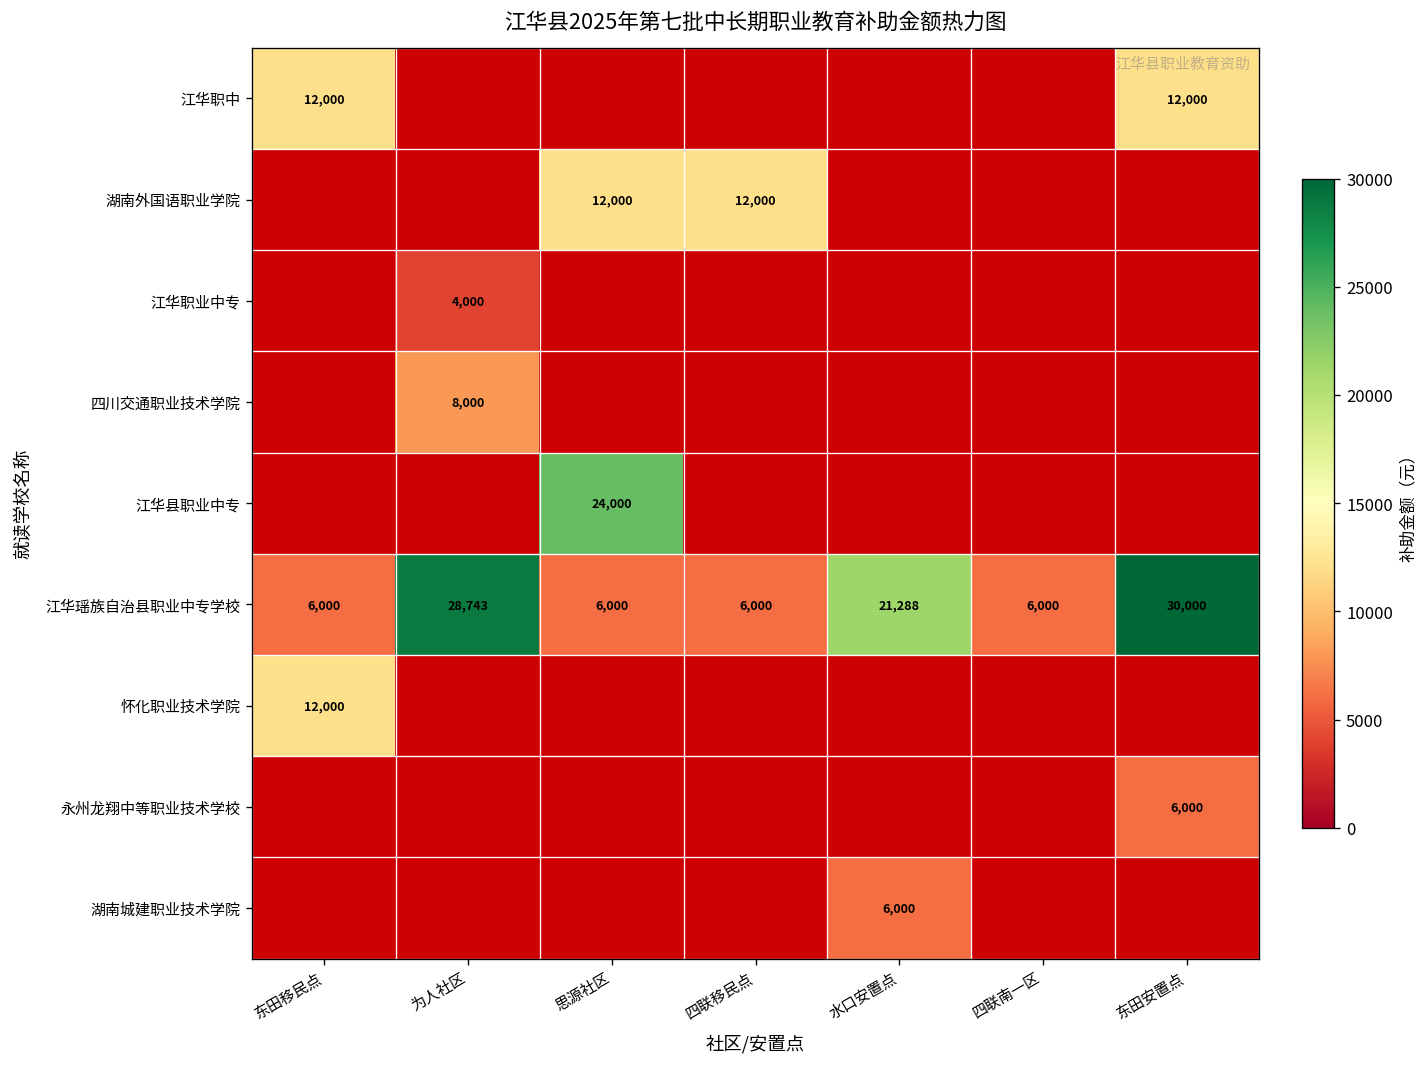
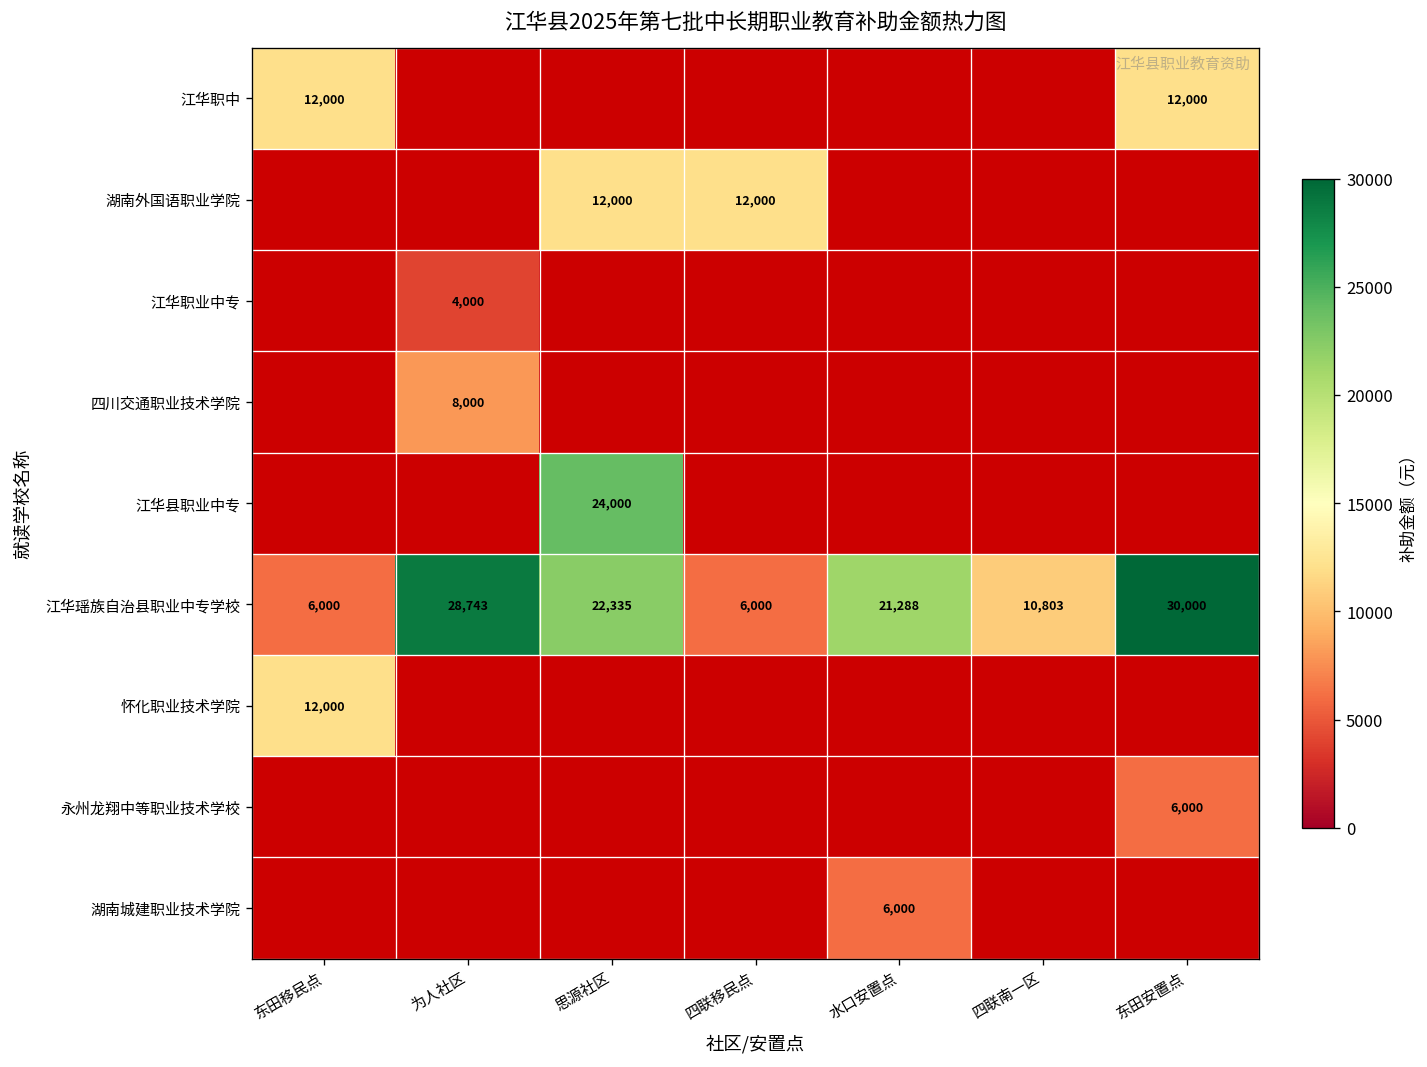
江华瑶族自治县职业中专学校, 思源社区: 6,000 -> 22,335
江华瑶族自治县职业中专学校, 四联南一区: 6,000 -> 10,803
